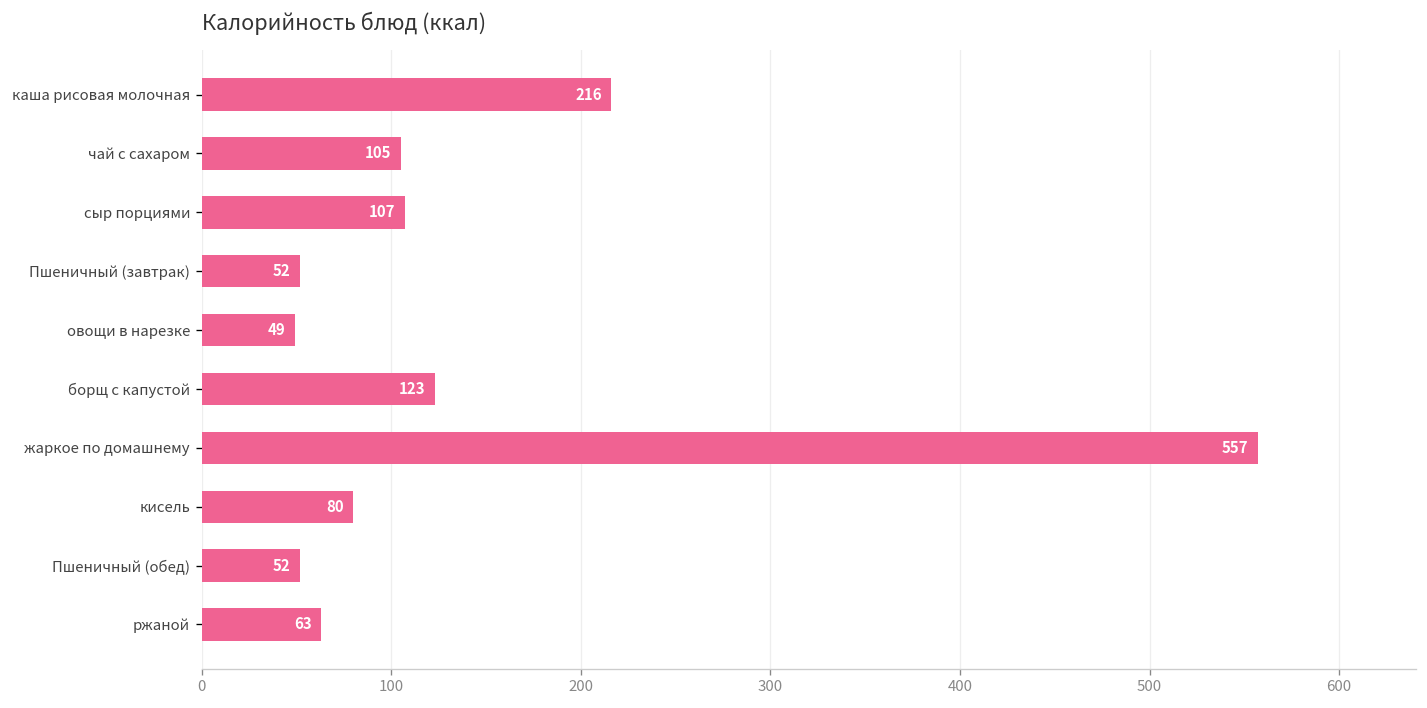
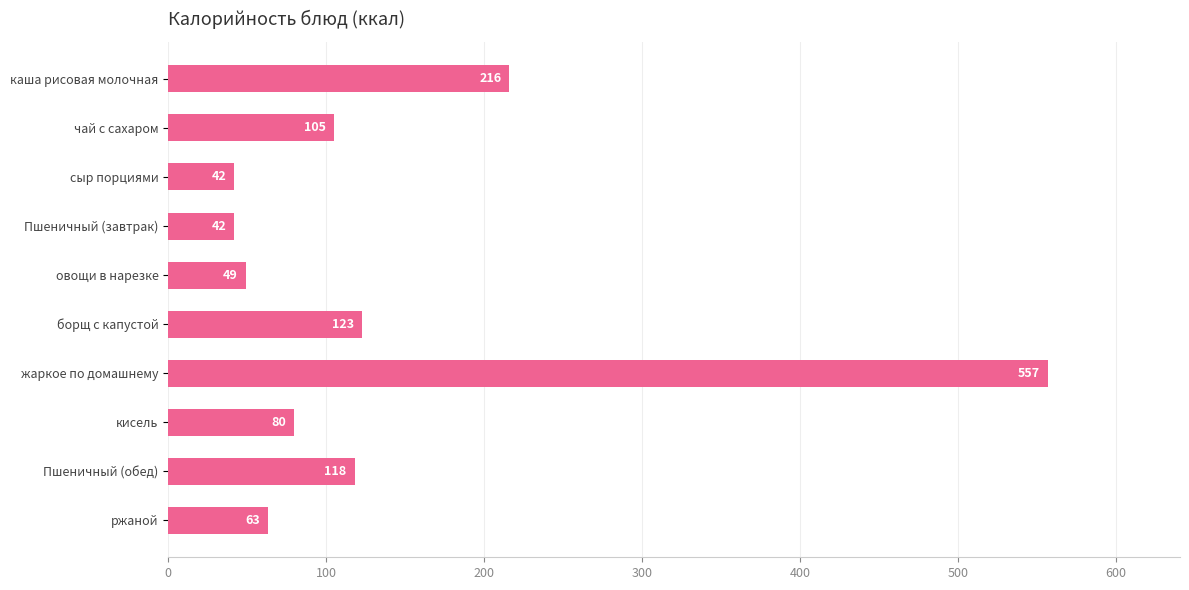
сыр порциями: 107 -> 42
Пшеничный (завтрак): 52 -> 42
Пшеничный (обед): 52 -> 118
